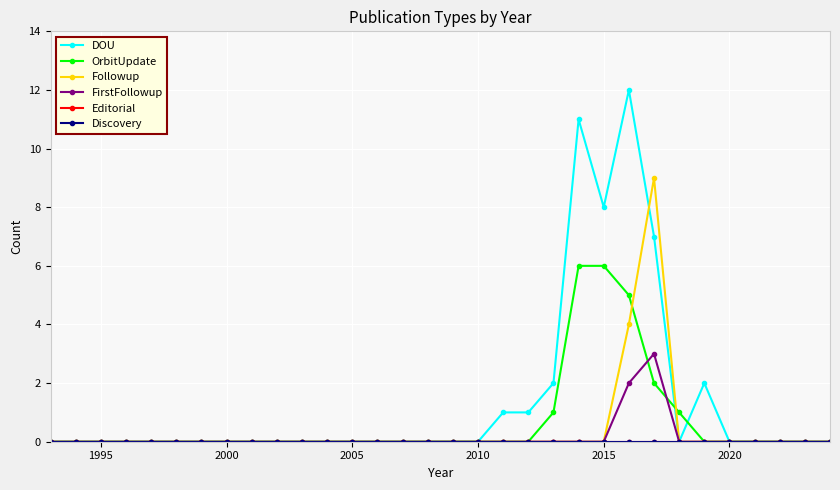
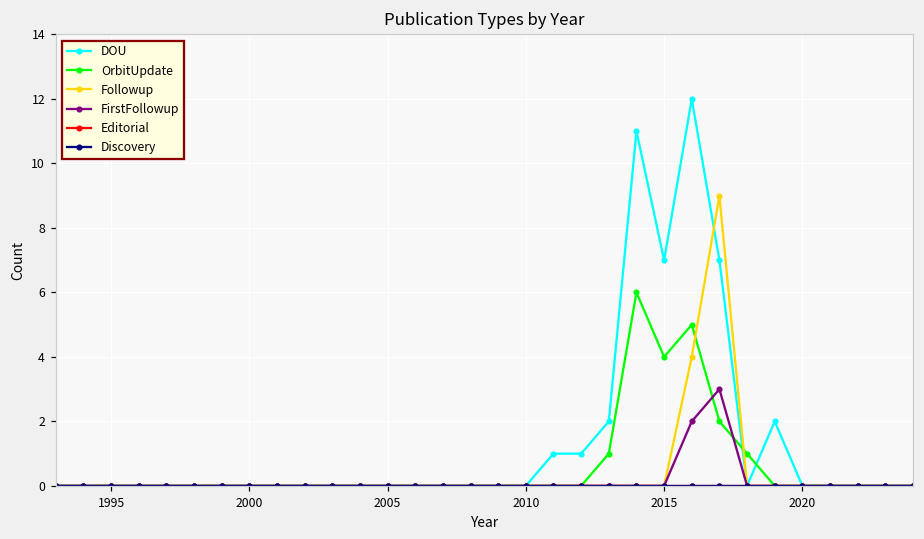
DOU, 2015: 8 -> 7
OrbitUpdate, 2015: 6 -> 4
